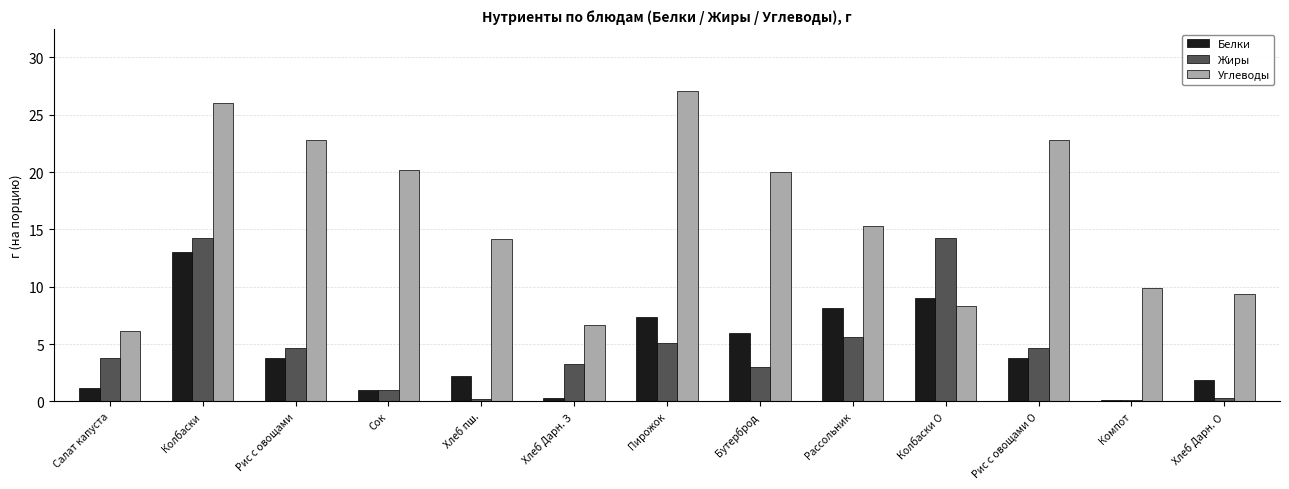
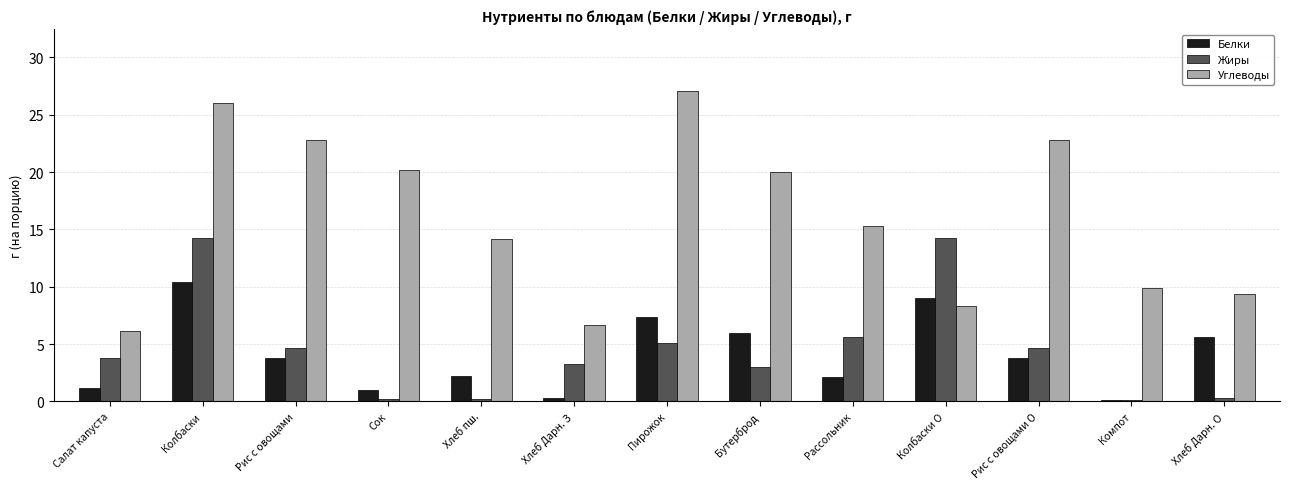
Белки, Колбаски: 13.1 -> 10.4
Жиры, Сок: 1.0 -> 0.2
Белки, Рассольник: 8.1 -> 2.2
Белки, Хлеб Дарн. О: 1.9 -> 5.7
